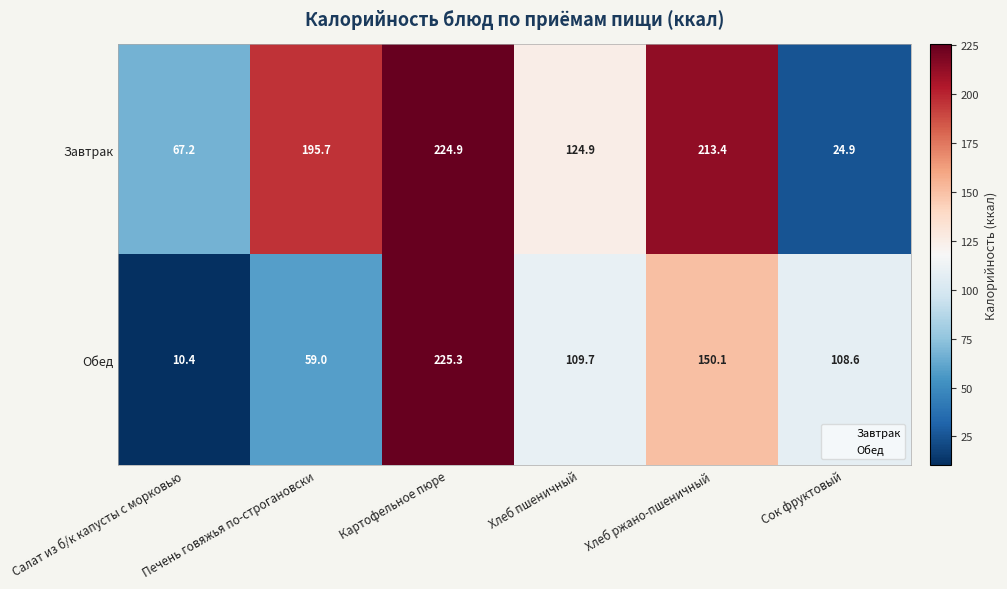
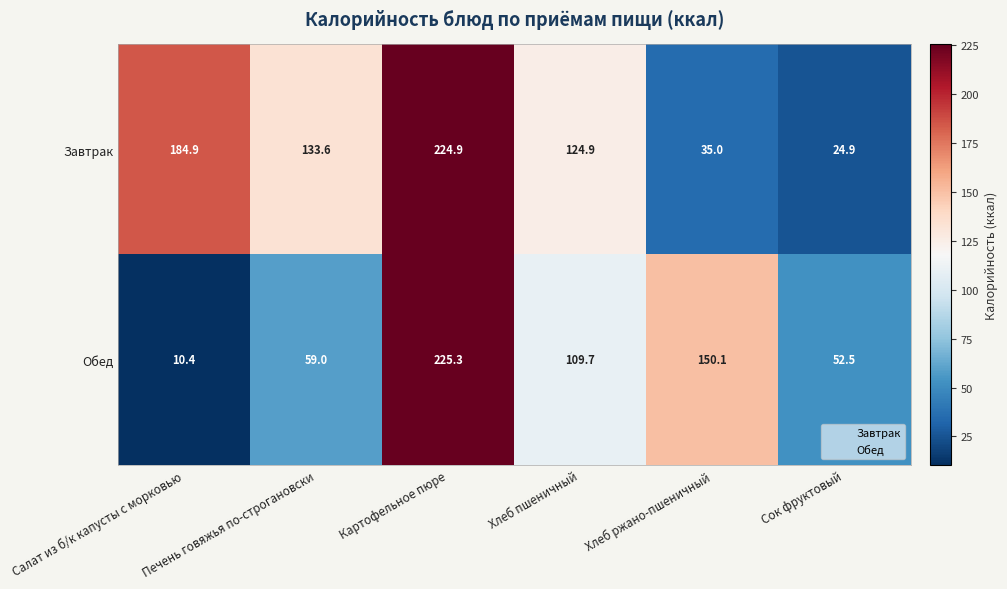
Завтрак, Салат из б/к капусты с морковью: 67.2 -> 184.9
Завтрак, Печень говяжья по-строгановски: 195.7 -> 133.6
Завтрак, Хлеб ржано-пшеничный: 213.4 -> 35.0
Обед, Сок фруктовый: 108.6 -> 52.5
